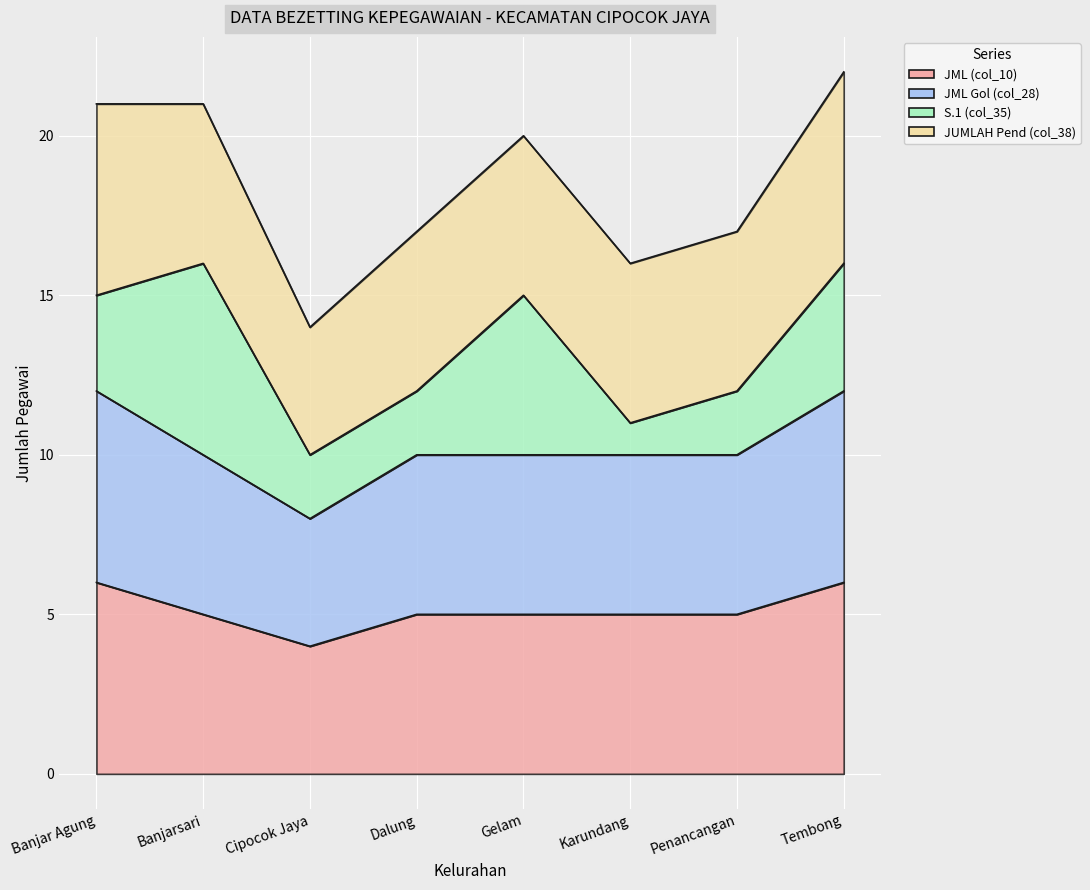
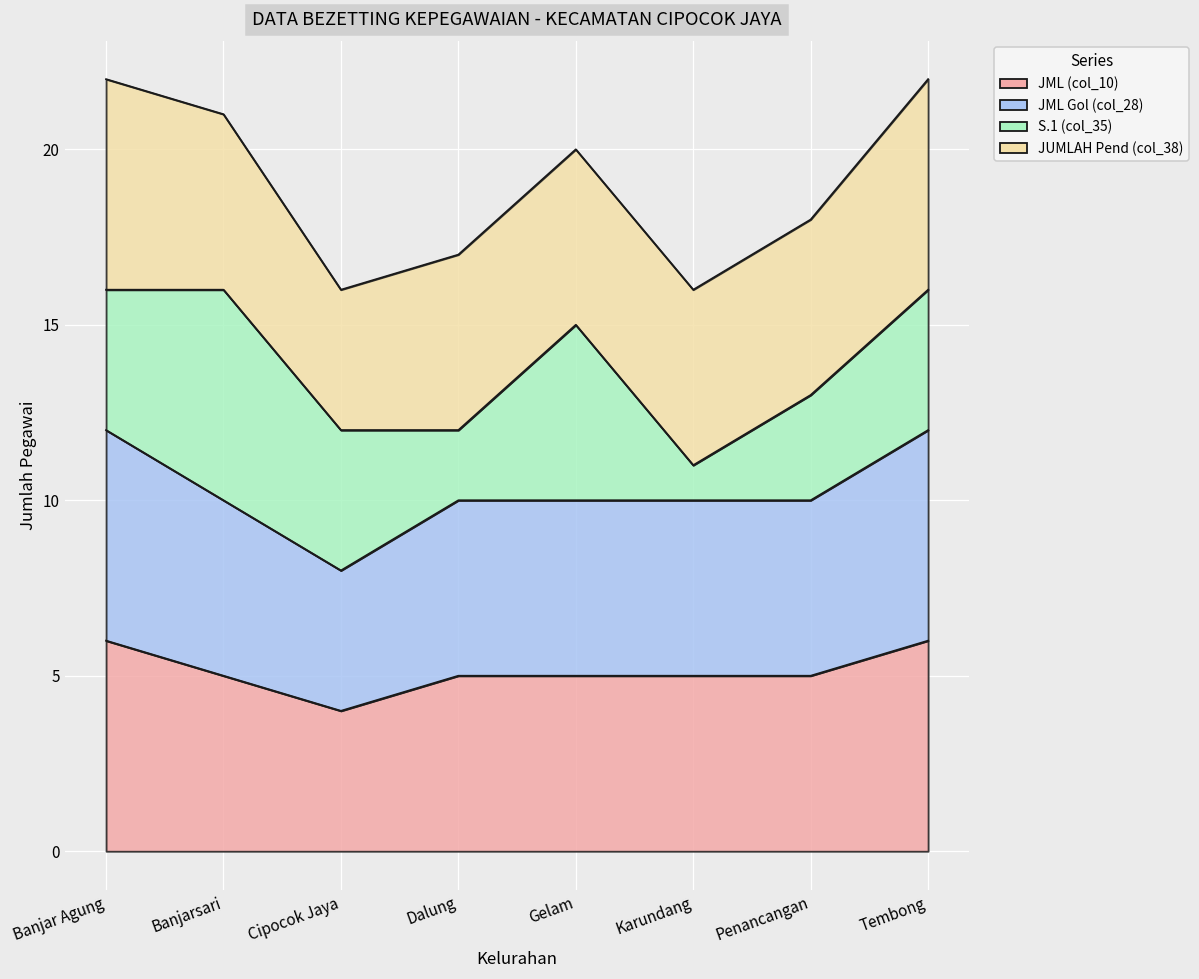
S.1 (col_35), Banjar Agung: 3 -> 4
S.1 (col_35), Cipocok Jaya: 2 -> 4
S.1 (col_35), Penancangan: 2 -> 3
